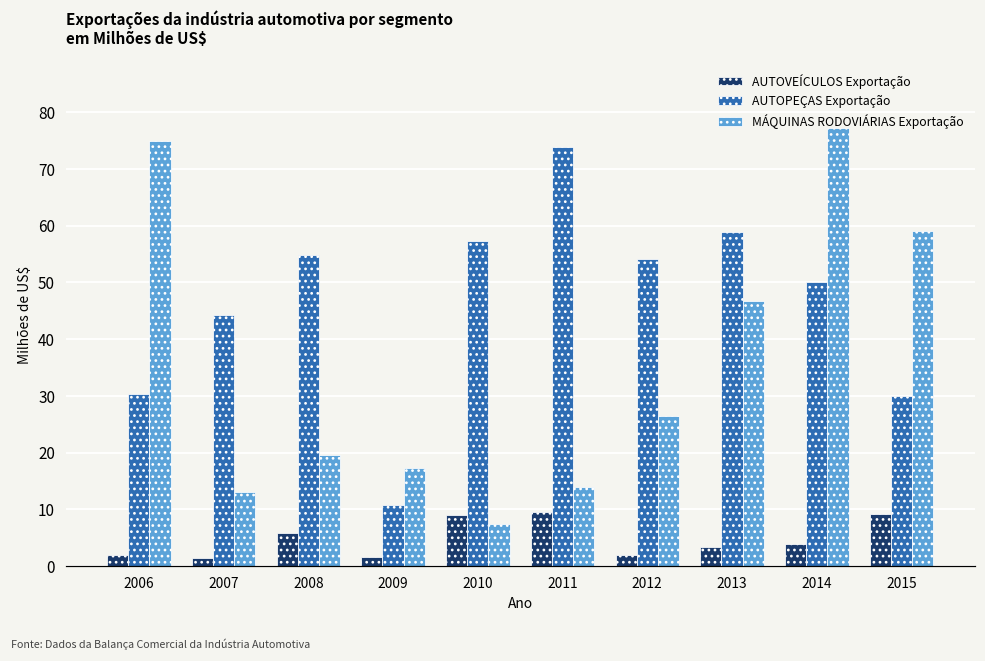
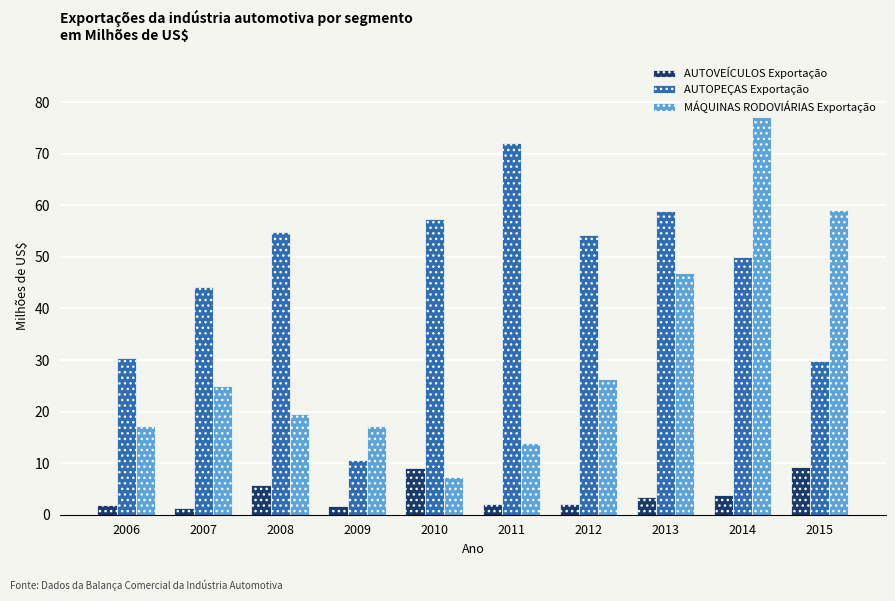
MÁQUINAS RODOVIÁRIAS Exportação, 2006: 75 -> 17
MÁQUINAS RODOVIÁRIAS Exportação, 2007: 13 -> 25
AUTOVEÍCULOS Exportação, 2011: 10 -> 2
AUTOPEÇAS Exportação, 2011: 74 -> 72
